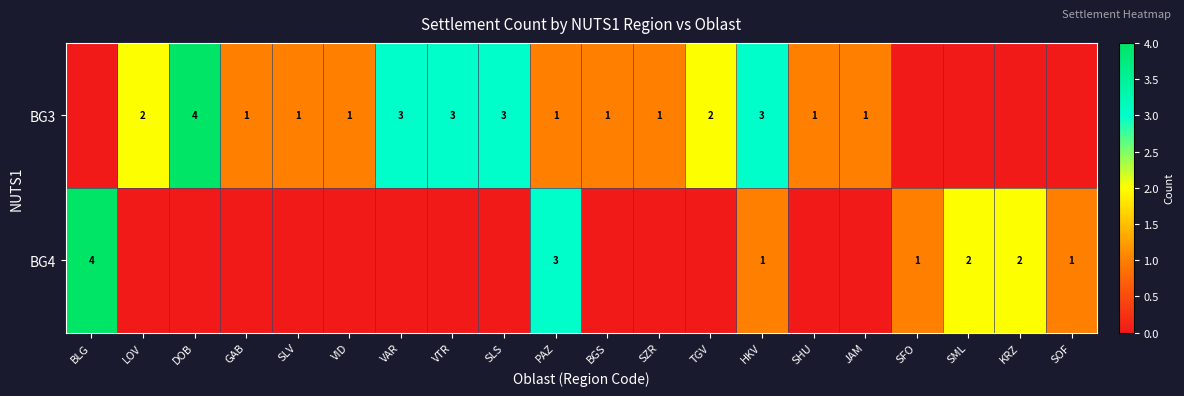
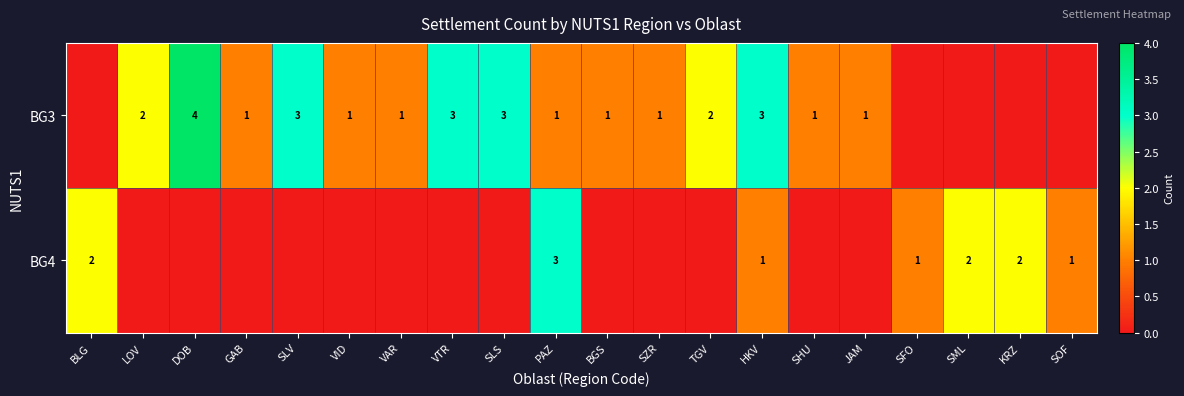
BG3, SLV: 1 -> 3
BG3, VAR: 3 -> 1
BG4, BLG: 4 -> 2
